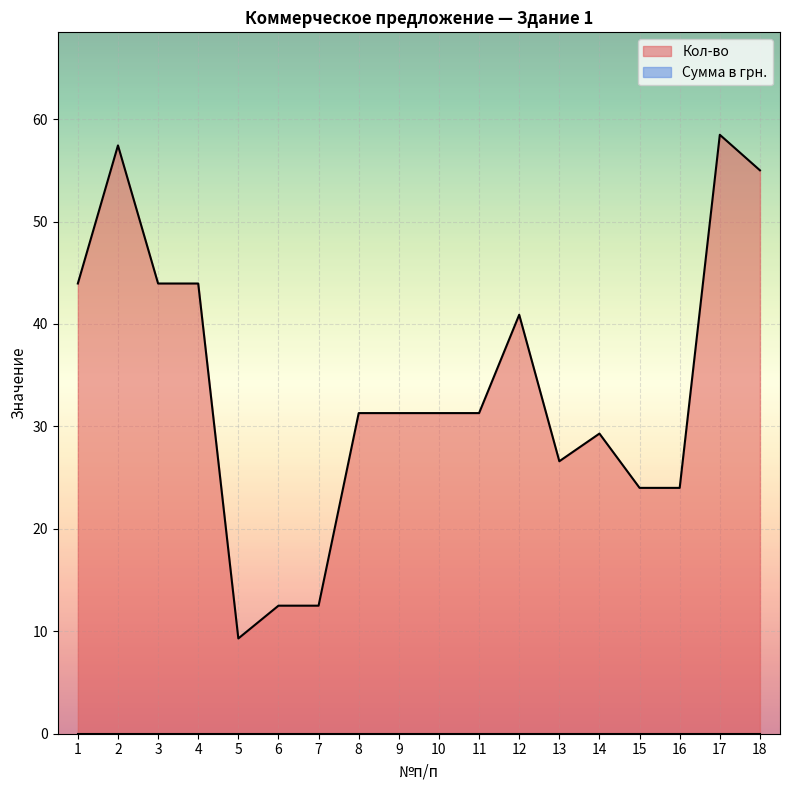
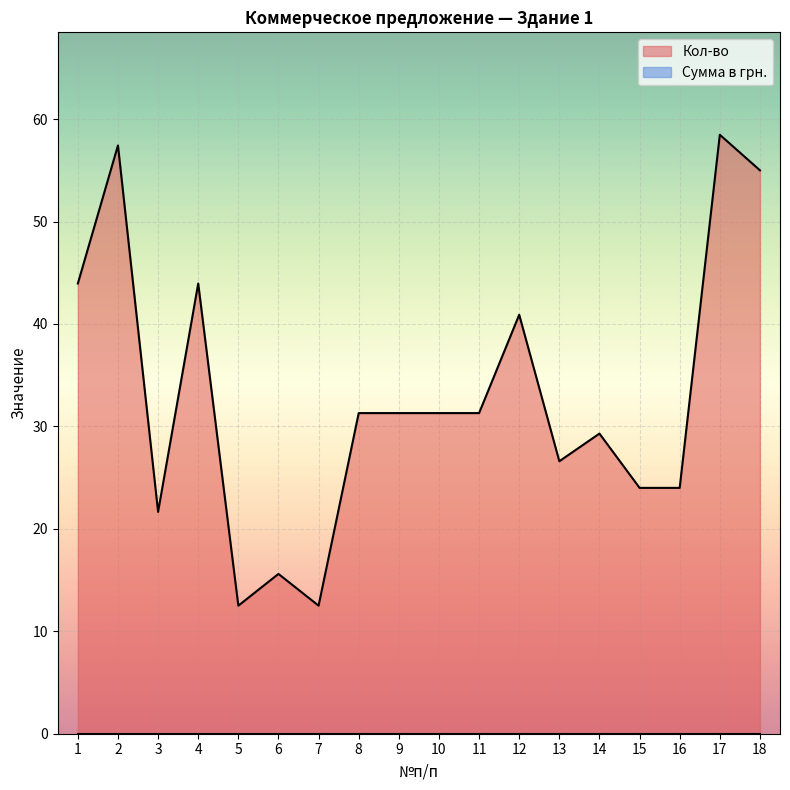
Кол-во, 3: 44.0 -> 21.7
Кол-во, 5: 9.3 -> 12.5
Кол-во, 6: 12.5 -> 15.6
